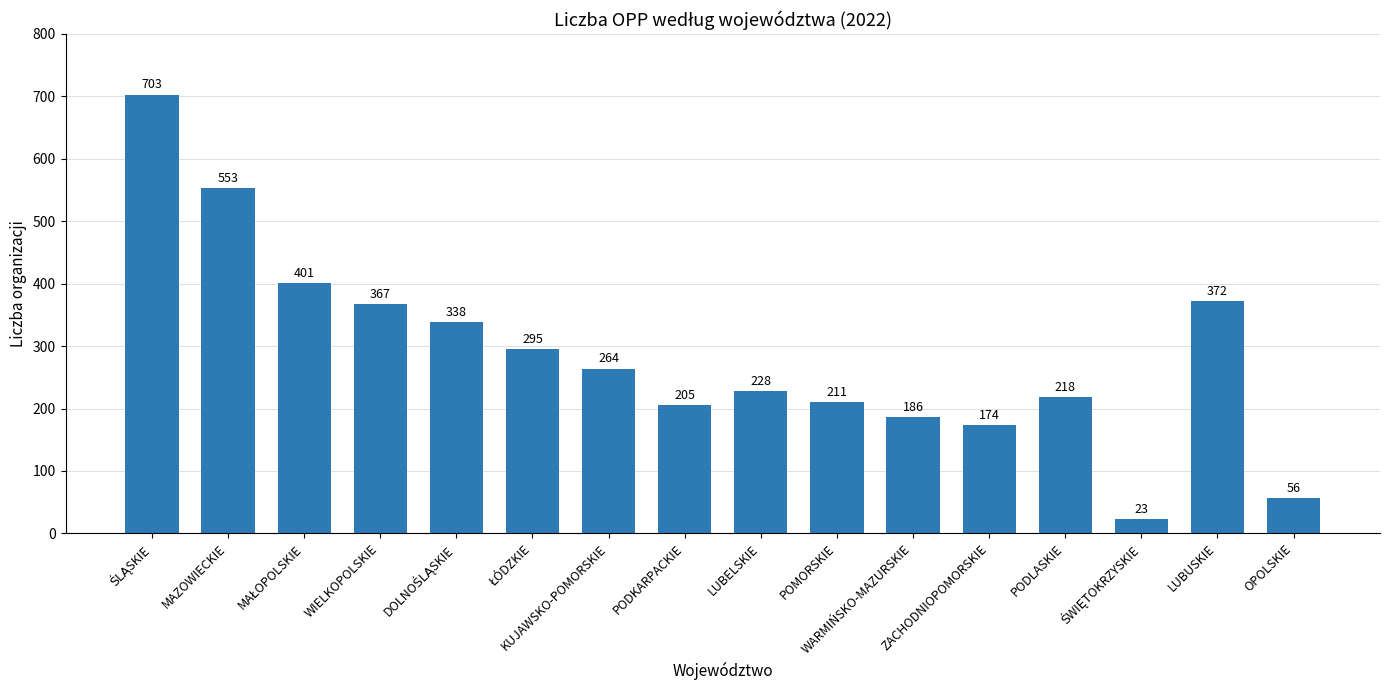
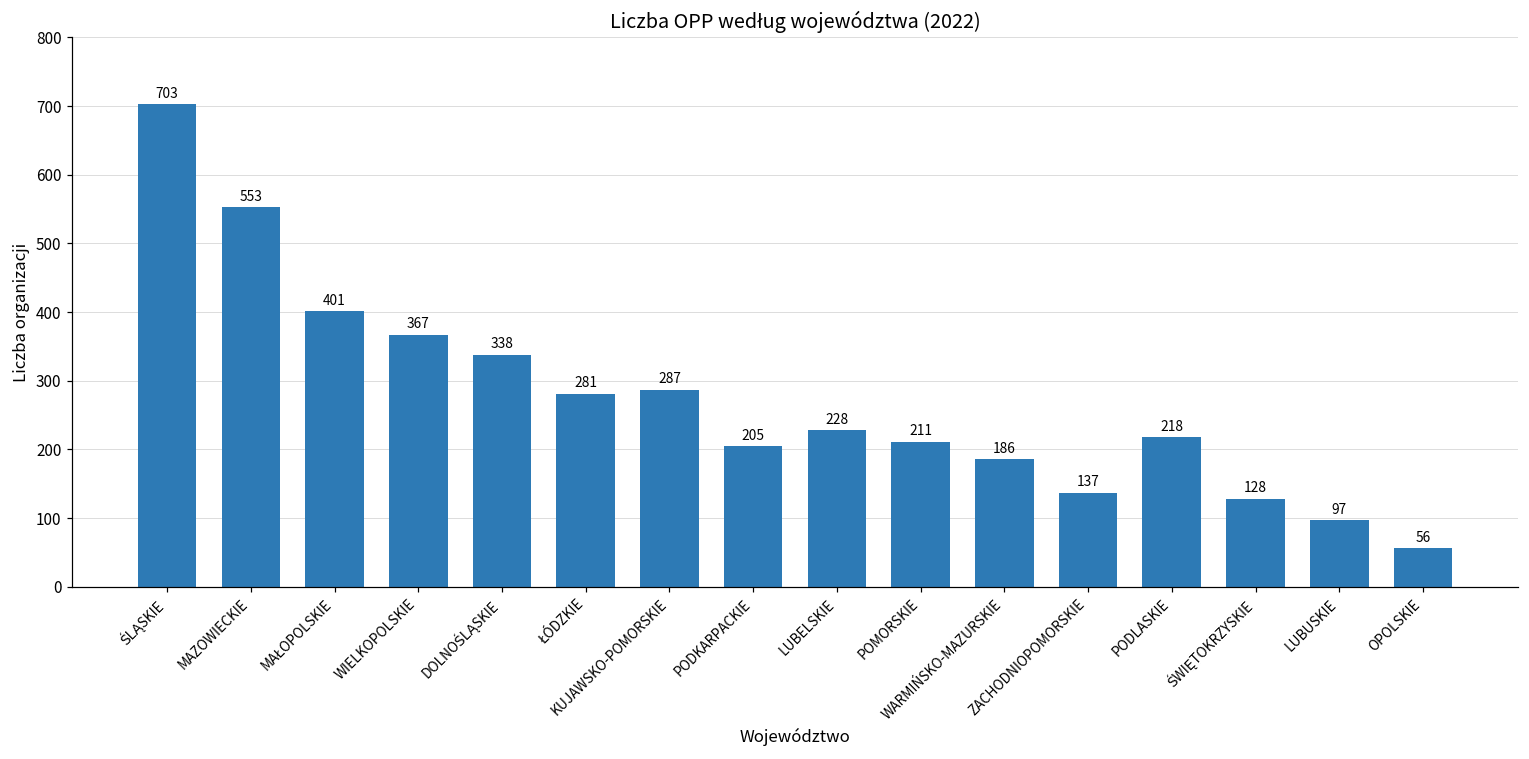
ŁÓDZKIE: 295 -> 281
KUJAWSKO-POMORSKIE: 264 -> 287
ZACHODNIOPOMORSKIE: 174 -> 137
ŚWIĘTOKRZYSKIE: 23 -> 128
LUBUSKIE: 372 -> 97
